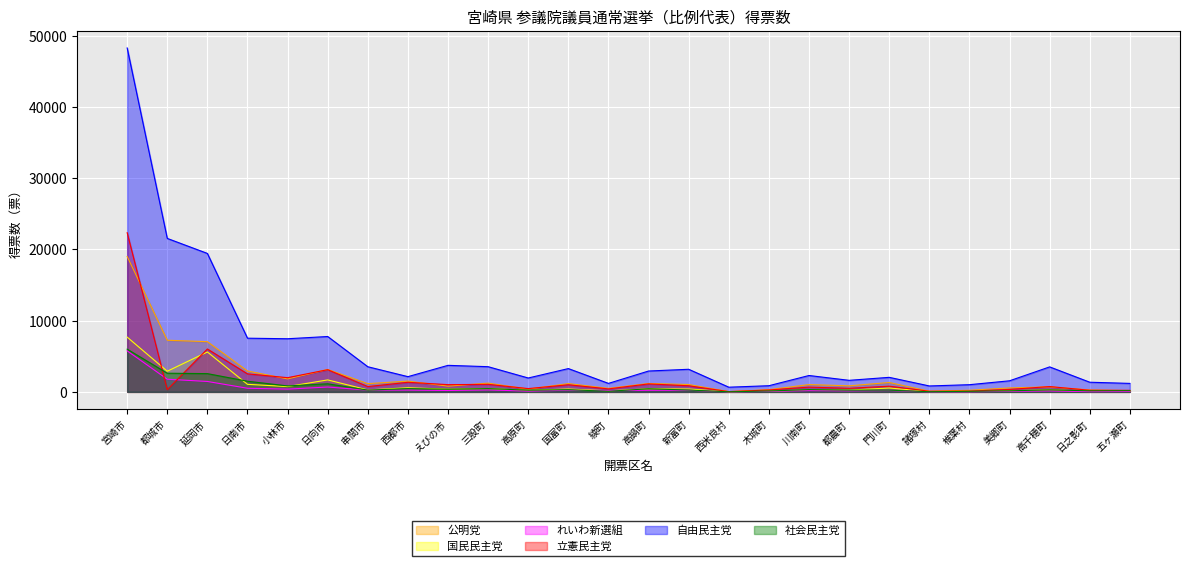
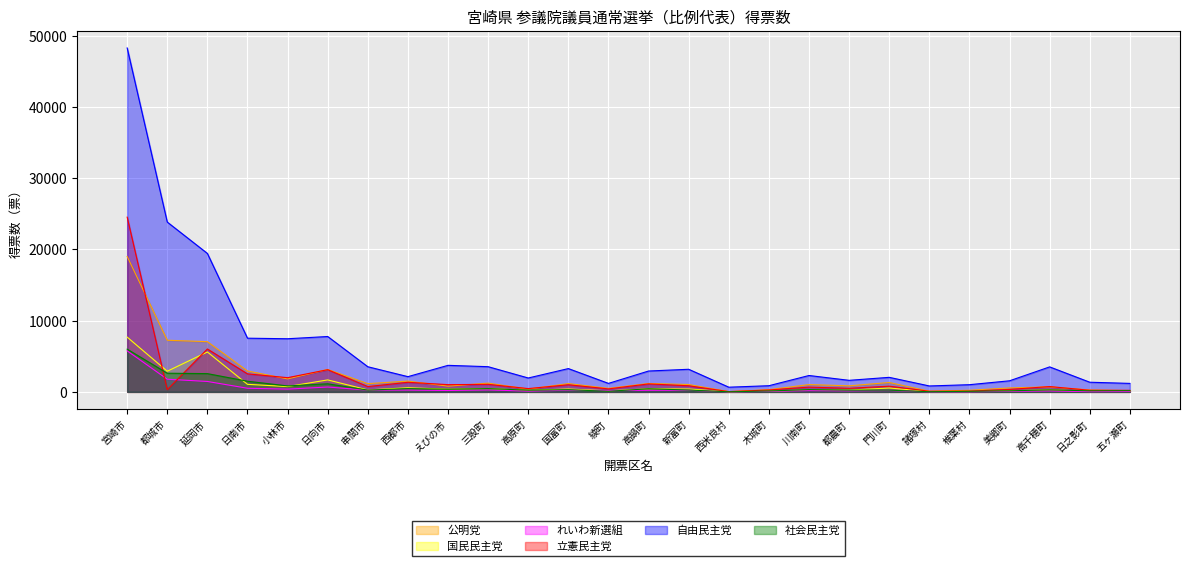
立憲民主党, 宮崎市: 22000 -> 25000
自由民主党, 都城市: 22000 -> 24000
